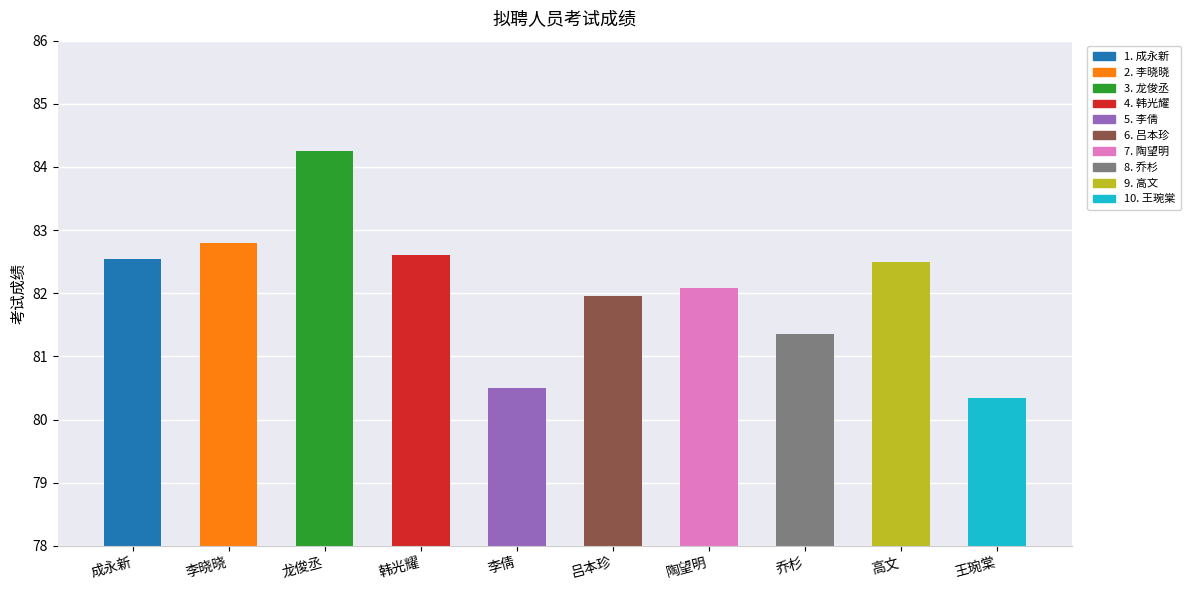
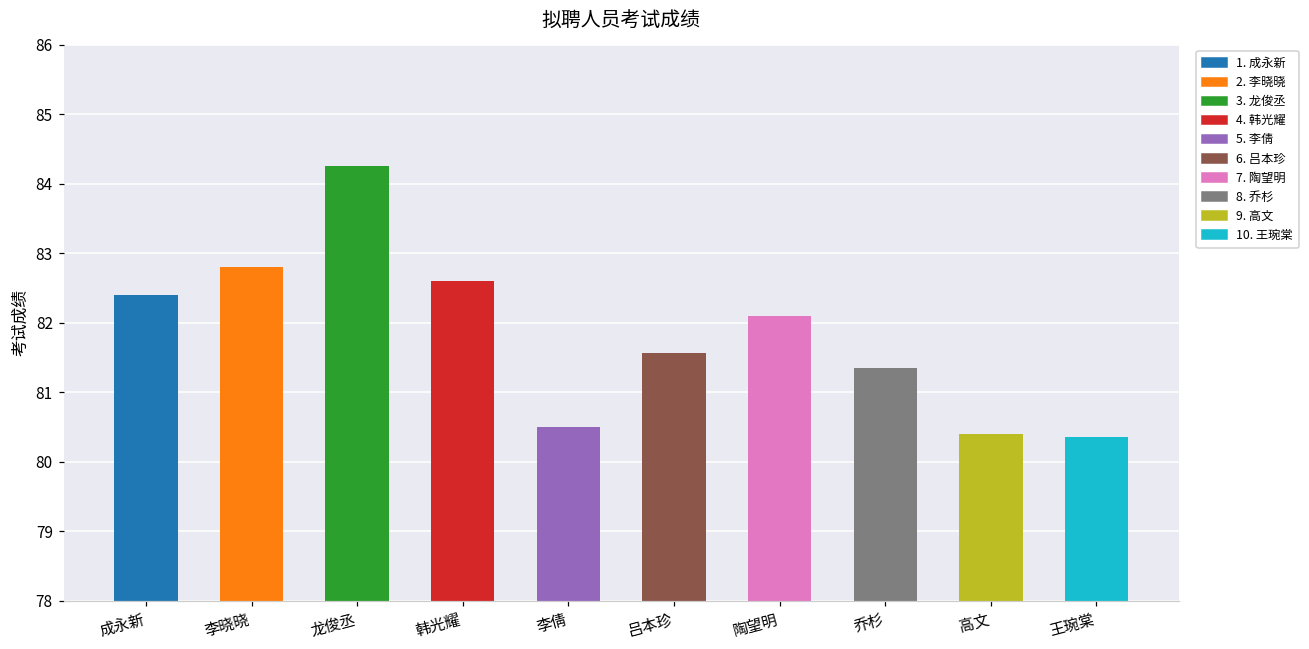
成永新: 82.6 -> 82.4
吕本珍: 82.0 -> 81.6
高文: 82.5 -> 80.4
